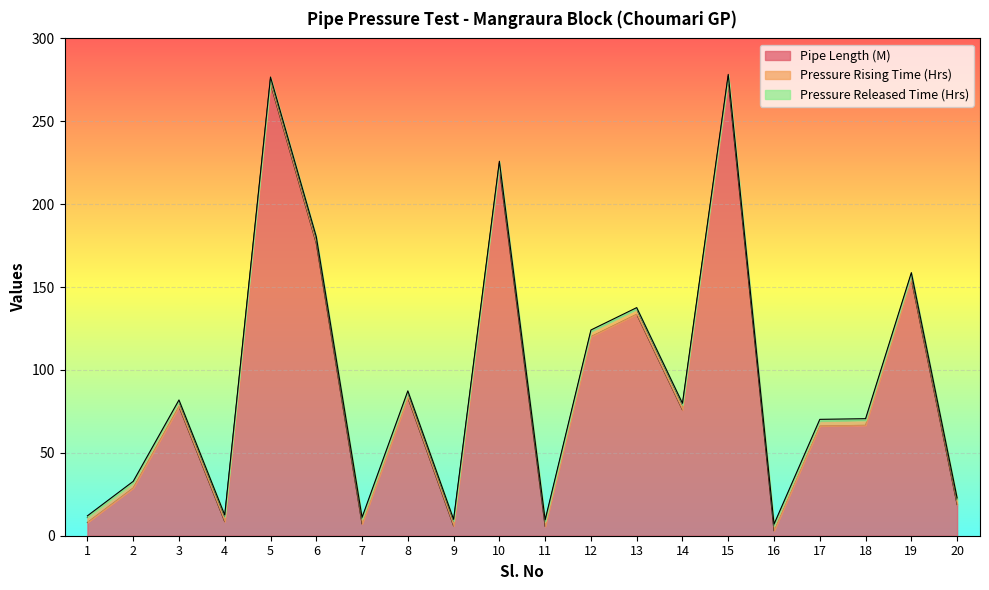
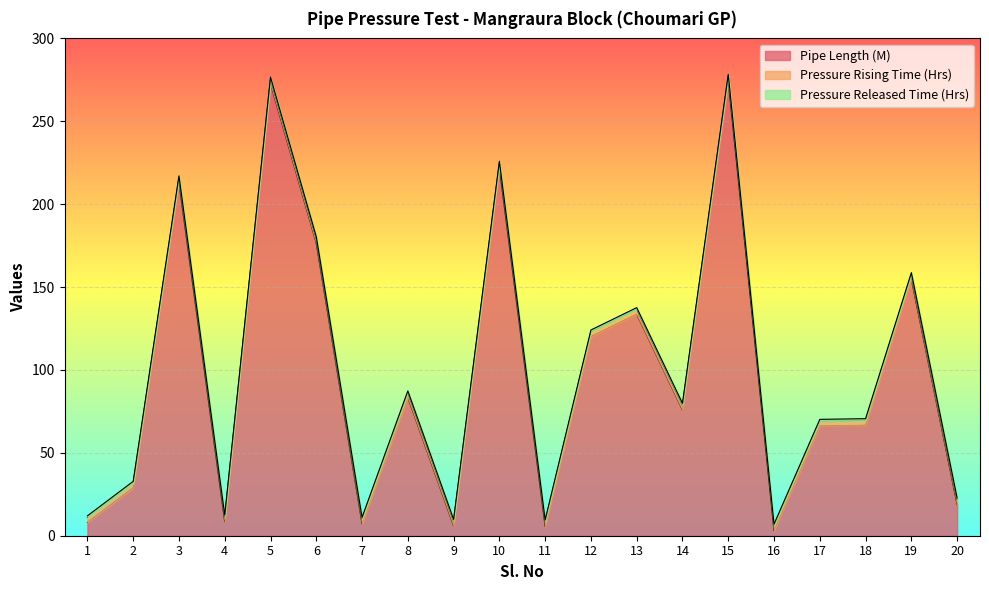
Pipe Length (M), 3: 78 -> 213
